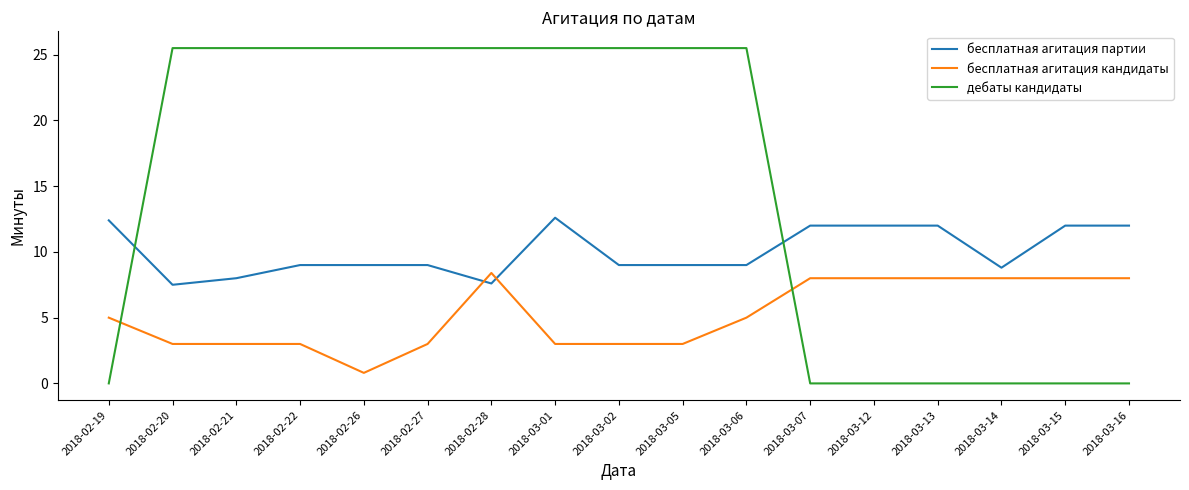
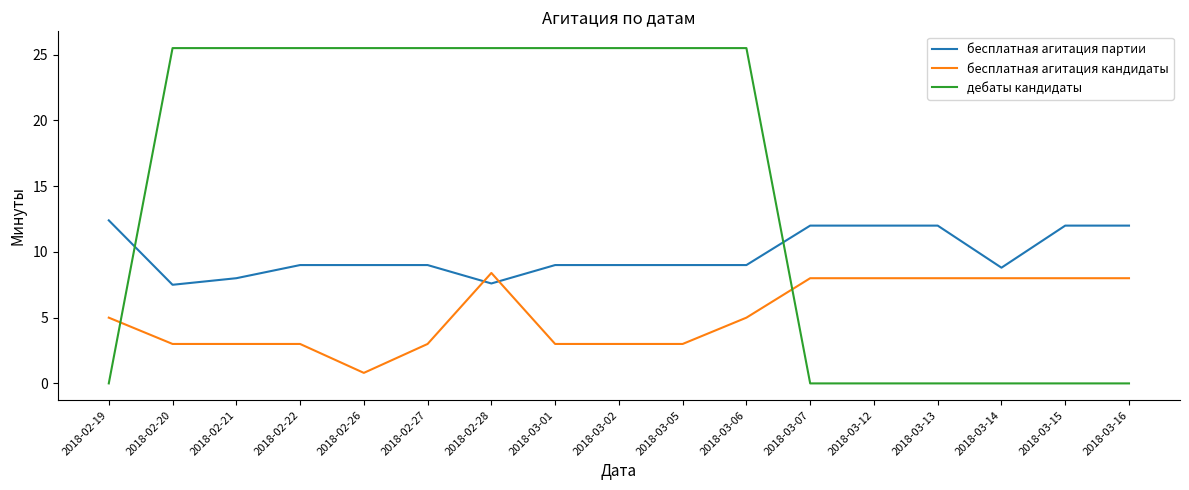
бесплатная агитация партии, 2018-03-01: 12.6 -> 9.0
